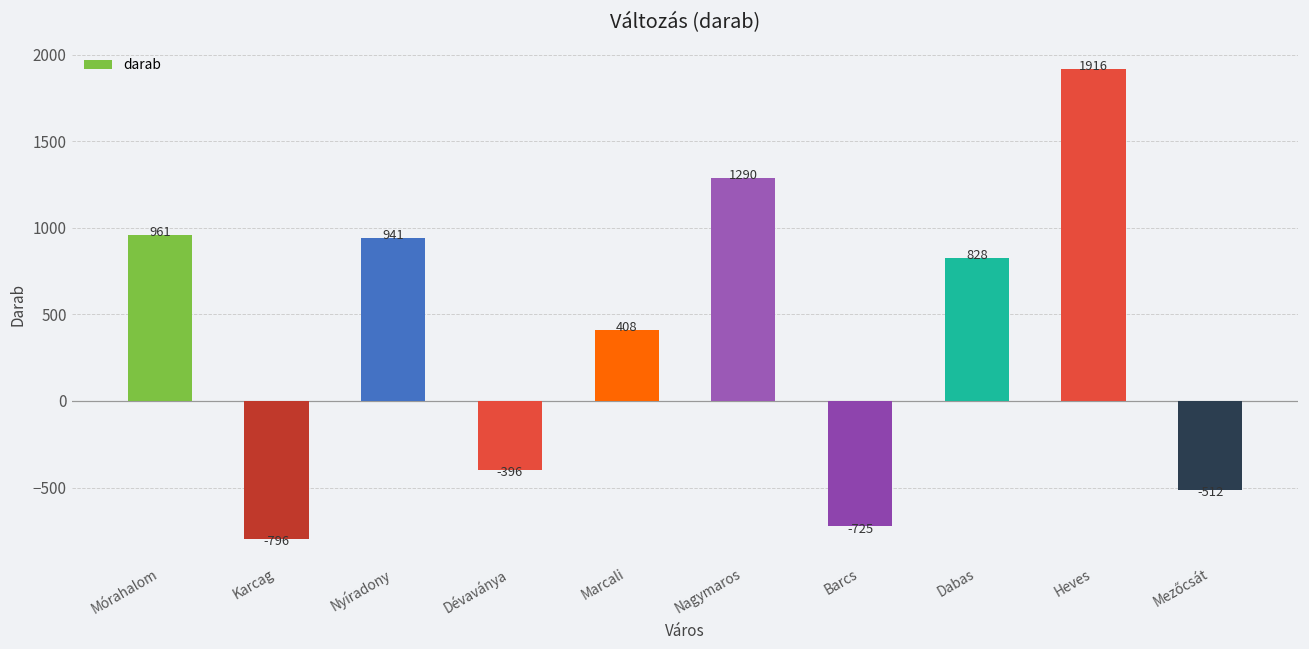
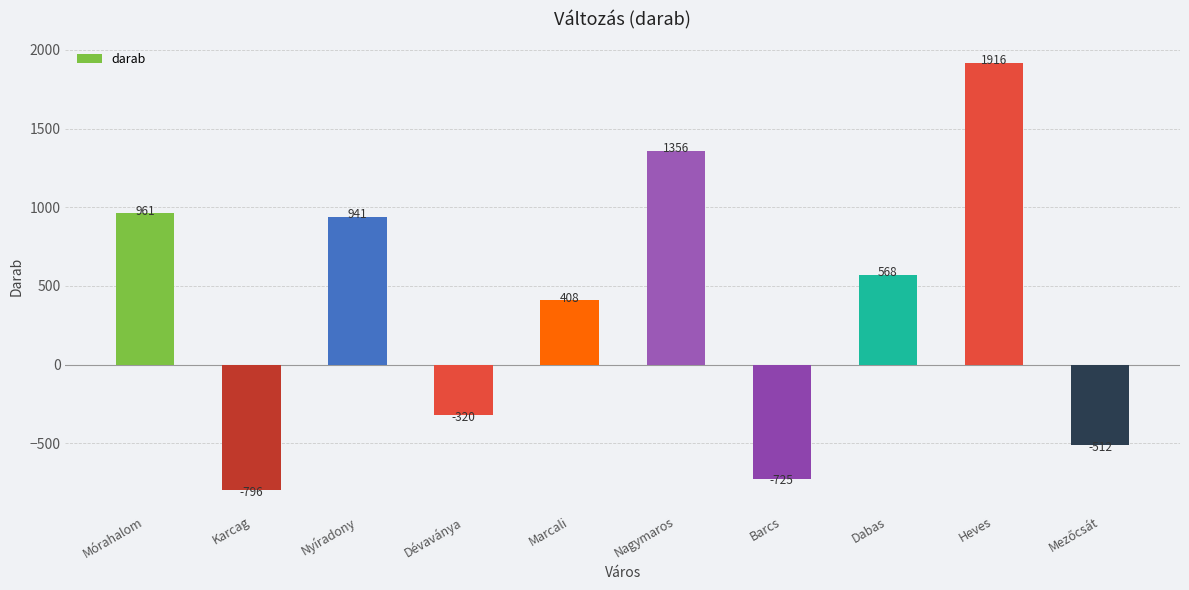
Dévaványa: -396 -> -320
Nagymaros: 1290 -> 1356
Dabas: 828 -> 568
